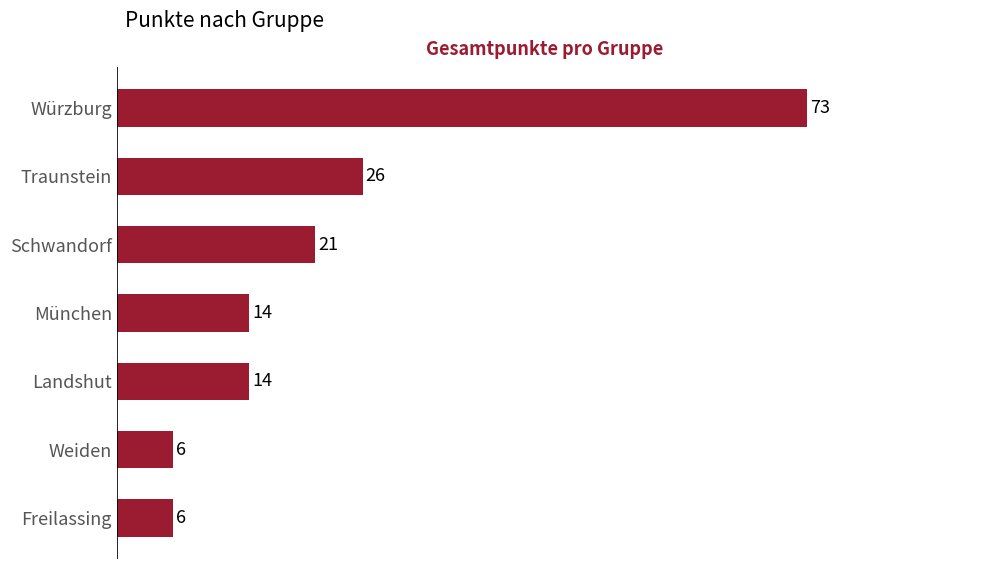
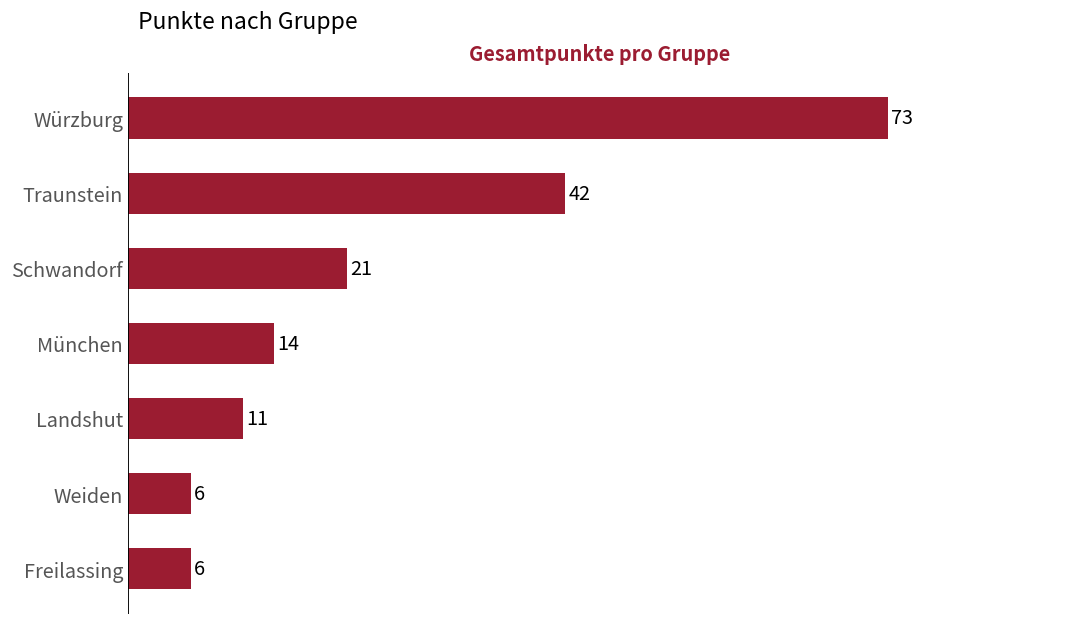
Traunstein: 26 -> 42
Landshut: 14 -> 11
